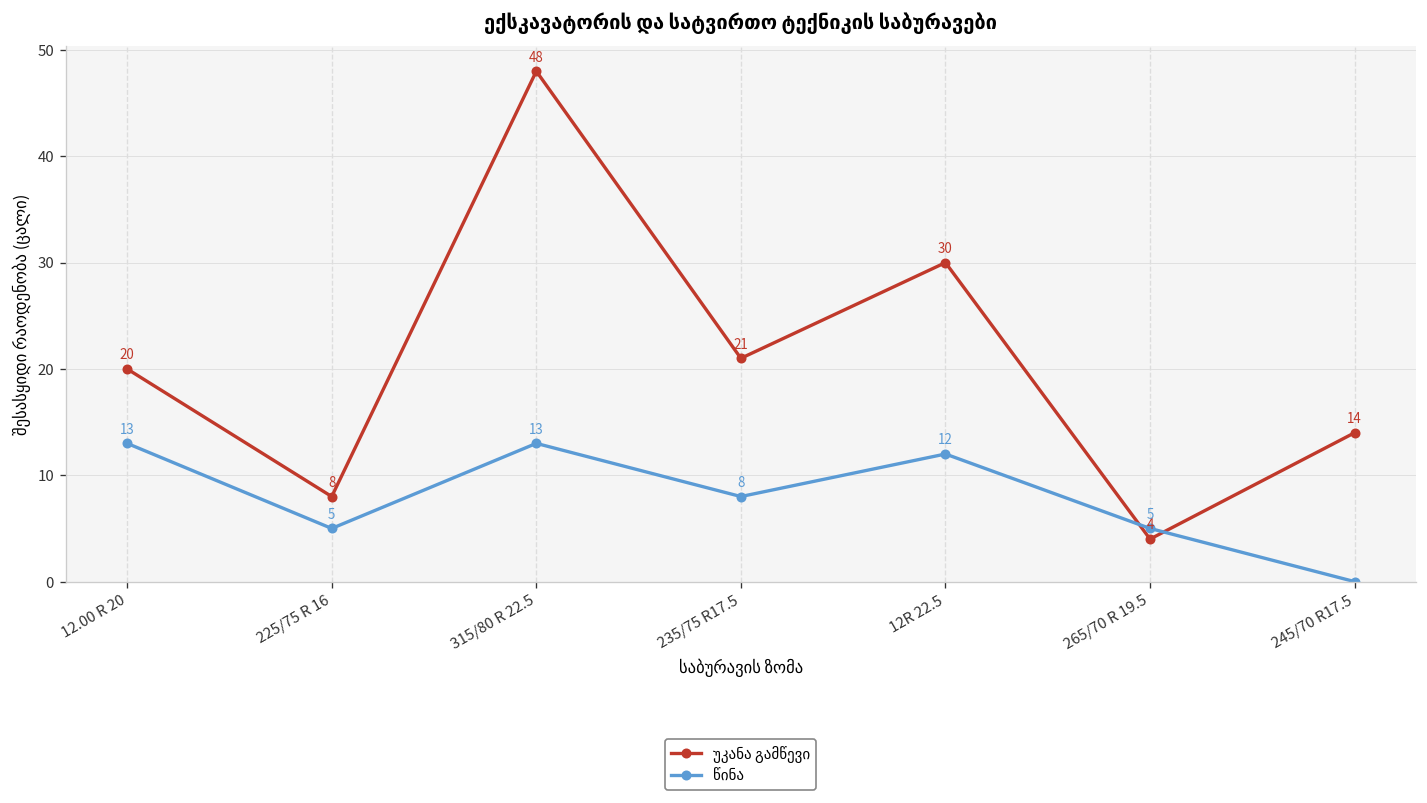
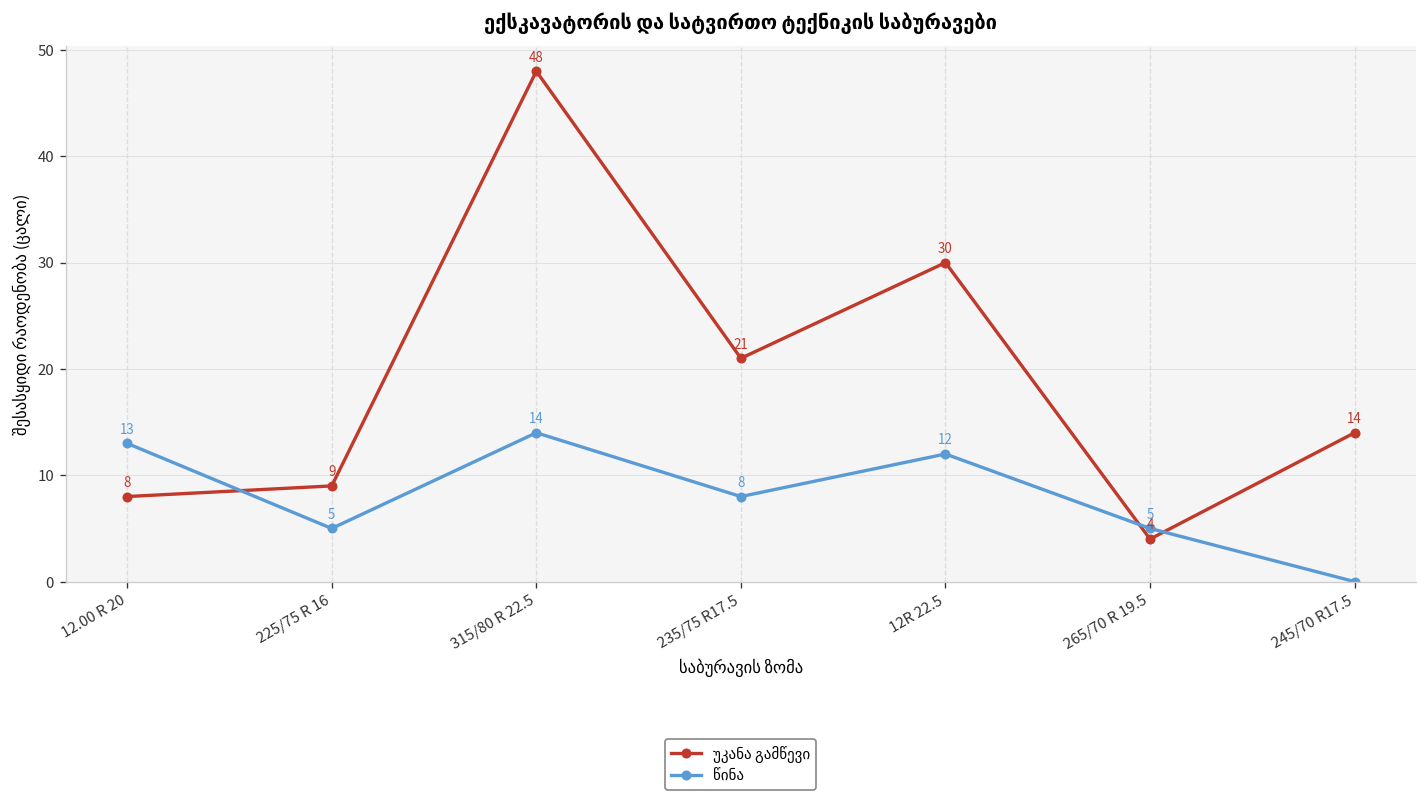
უკანა გამწევი, 12.00 R 20: 20 -> 8
უკანა გამწევი, 225/75 R 16: 8 -> 9
წინა, 315/80 R 22.5: 13 -> 14
